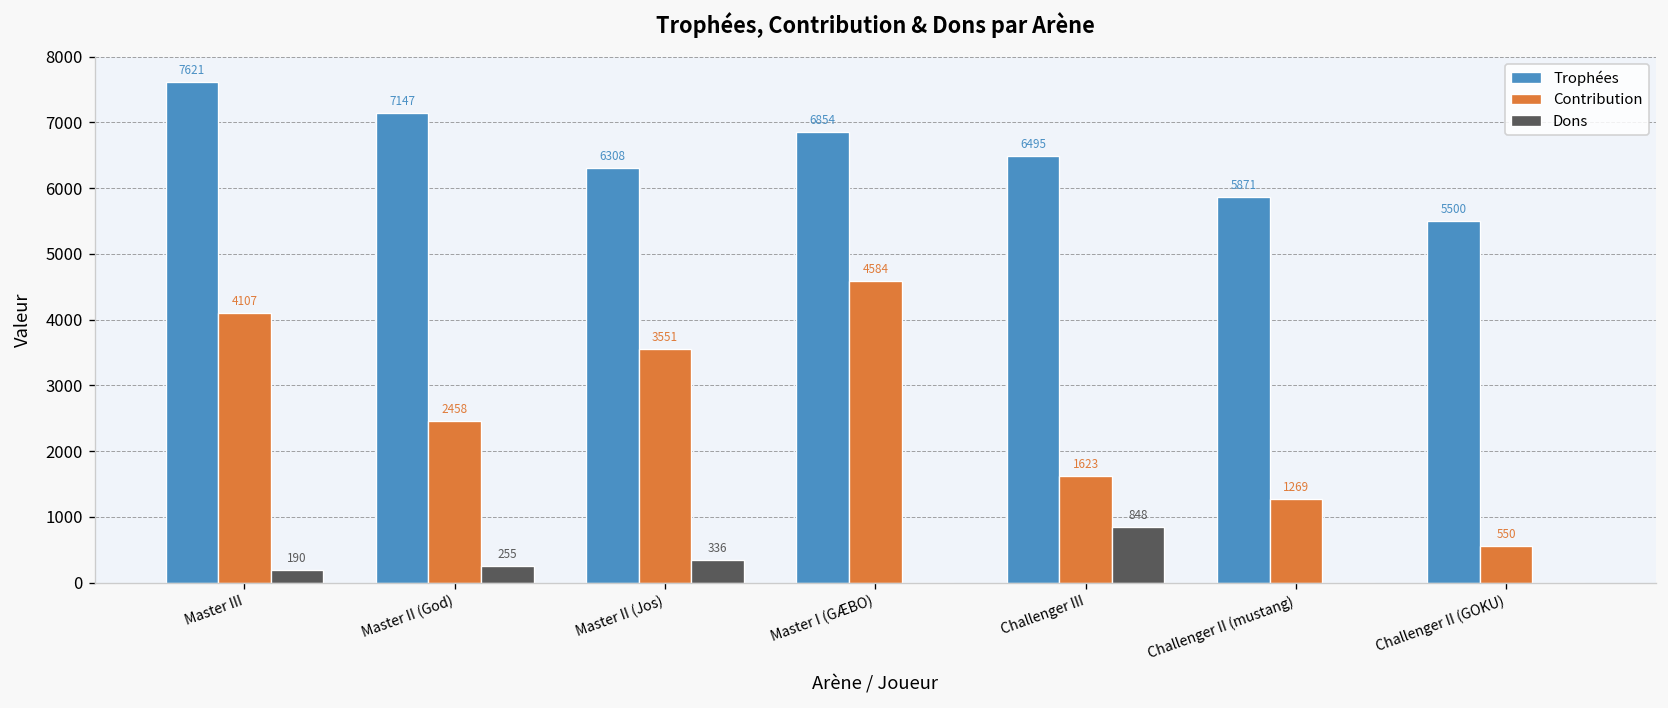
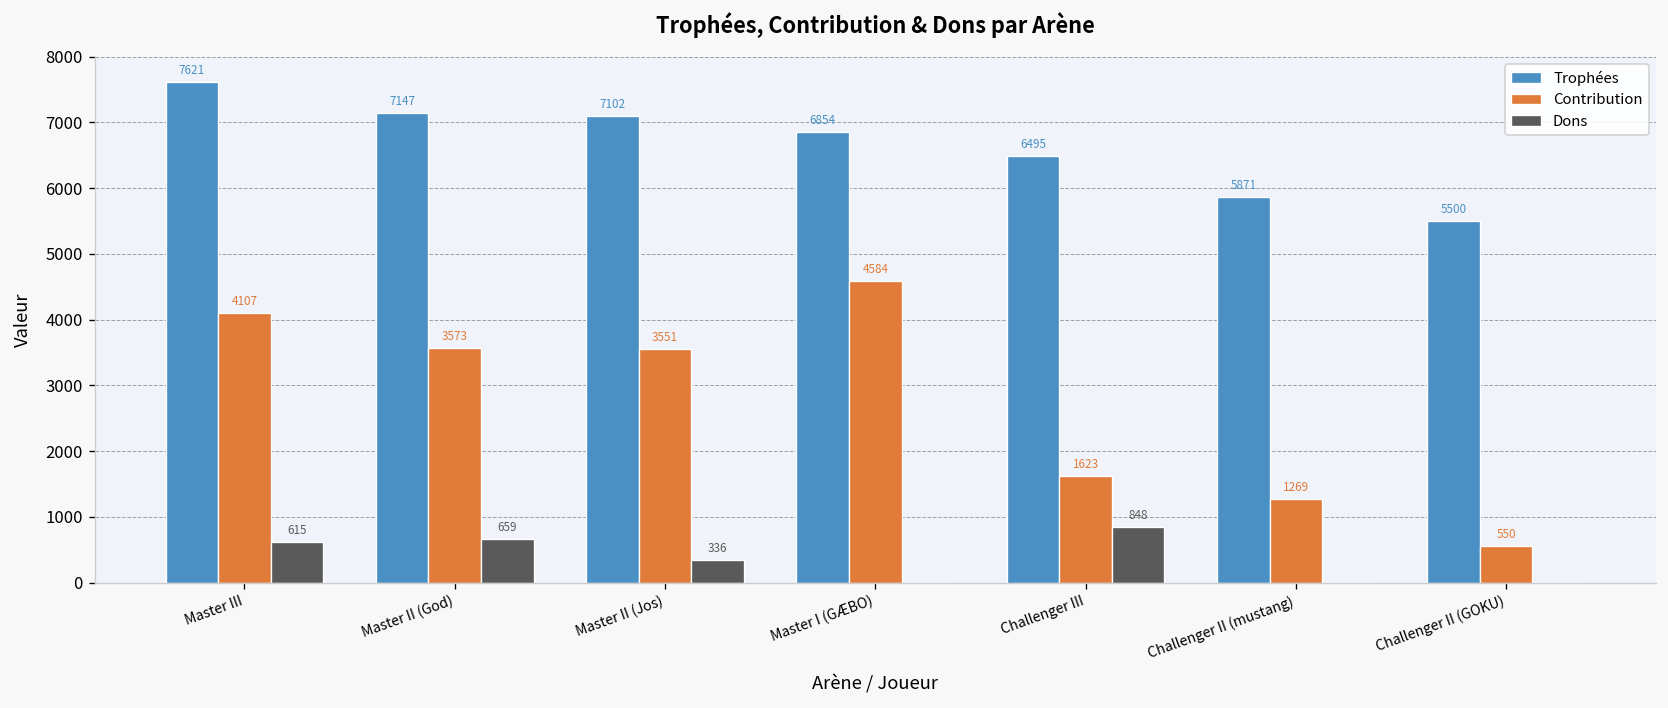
Dons, Master III: 190 -> 615
Contribution, Master II (God): 2458 -> 3573
Dons, Master II (God): 255 -> 659
Trophées, Master II (Jos): 6308 -> 7102
